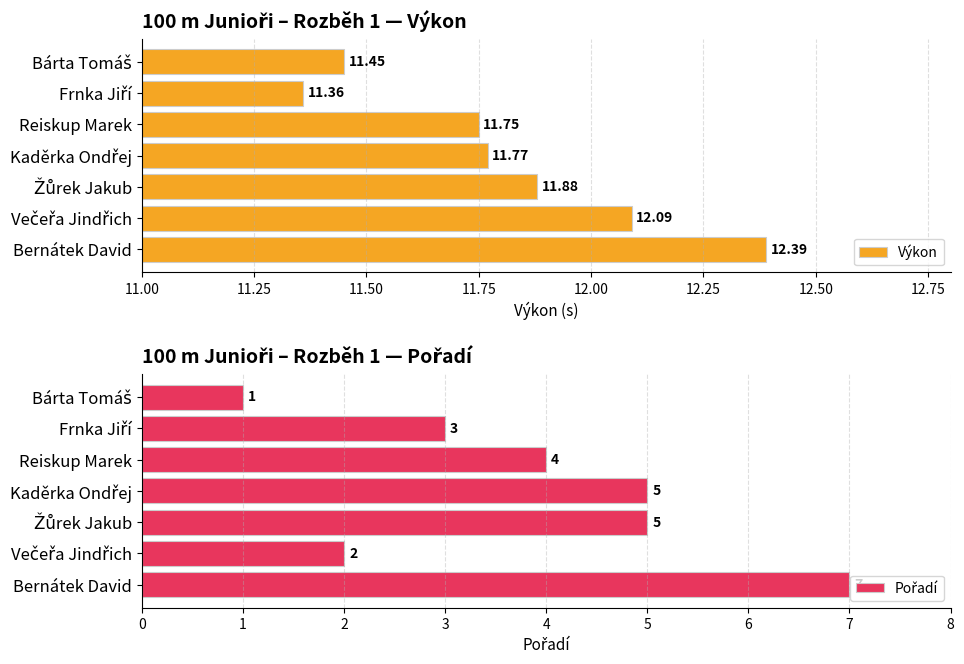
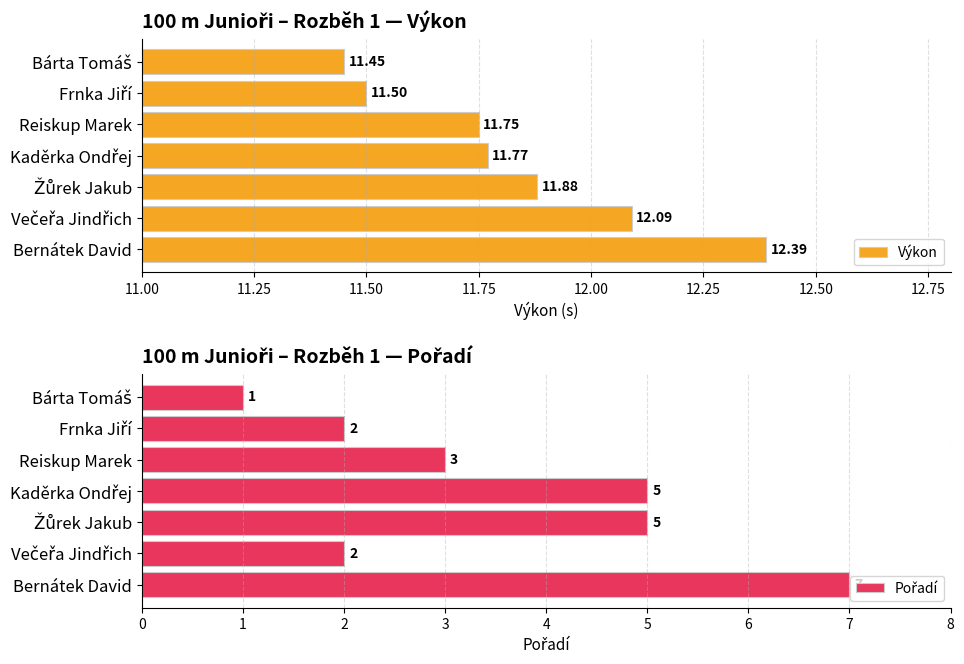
100 m Junioři – Rozběh 1 — Výkon, Frnka Jiří: 11.36 -> 11.50
100 m Junioři – Rozběh 1 — Pořadí, Frnka Jiří: 3 -> 2
100 m Junioři – Rozběh 1 — Pořadí, Reiskup Marek: 4 -> 3
